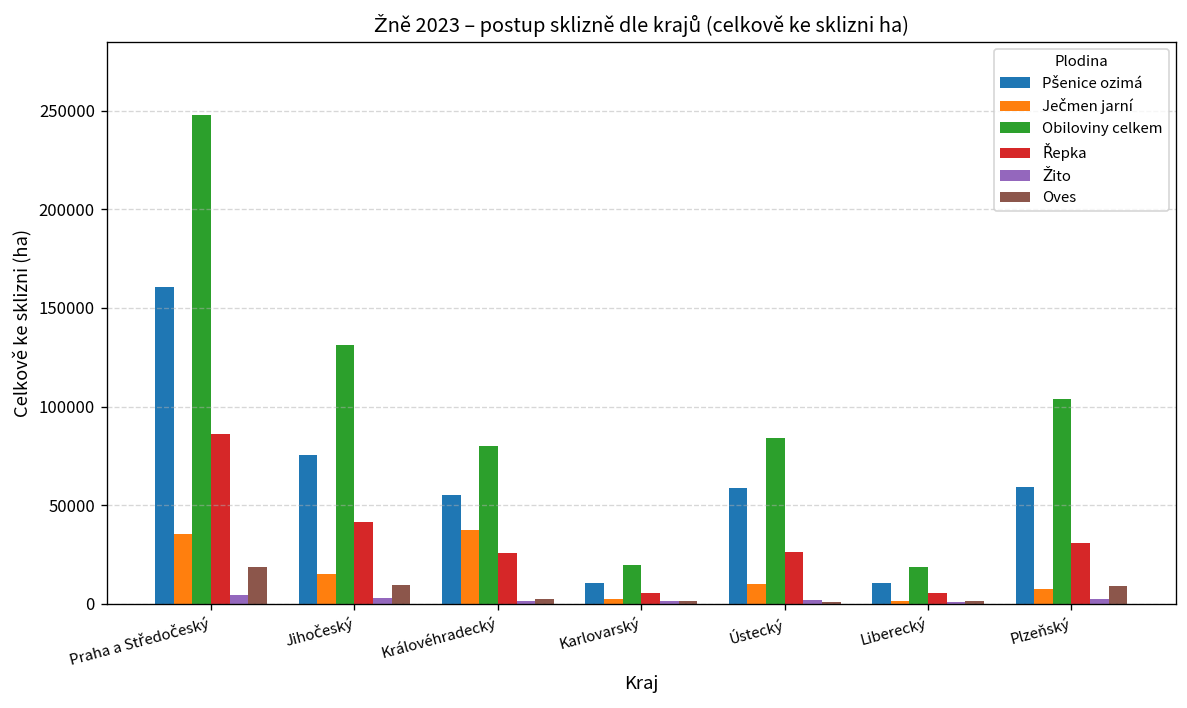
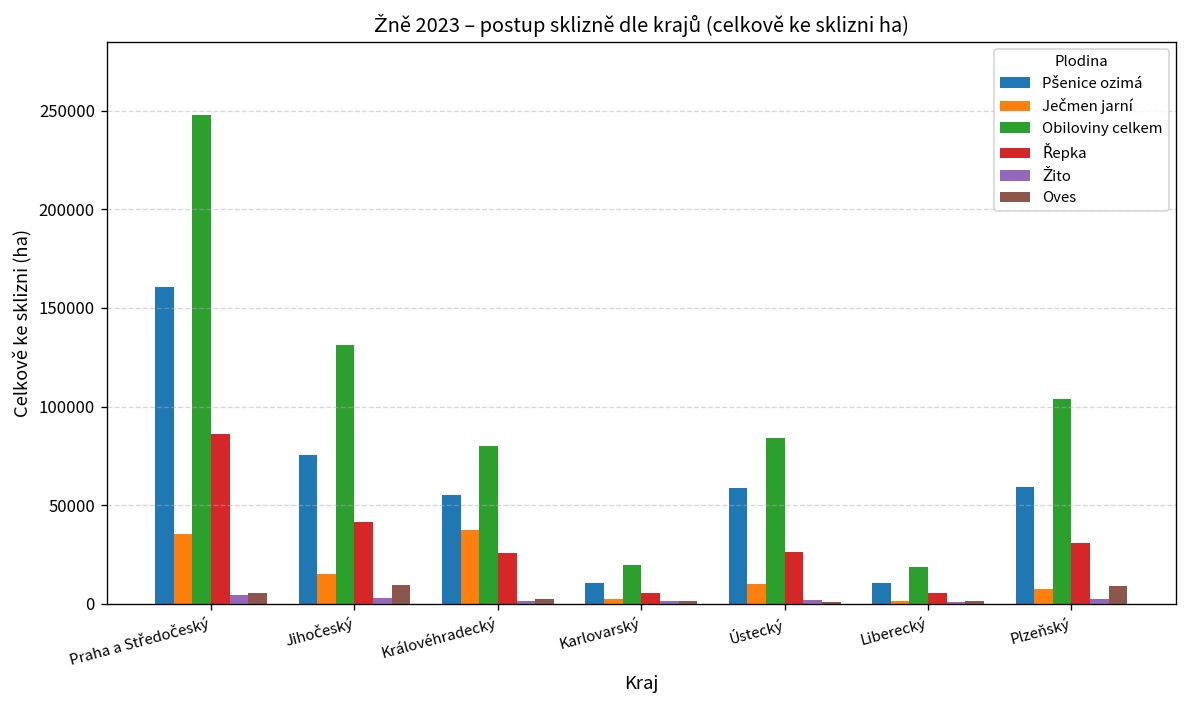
Oves, Praha a Středočeský: 19000 -> 6000
